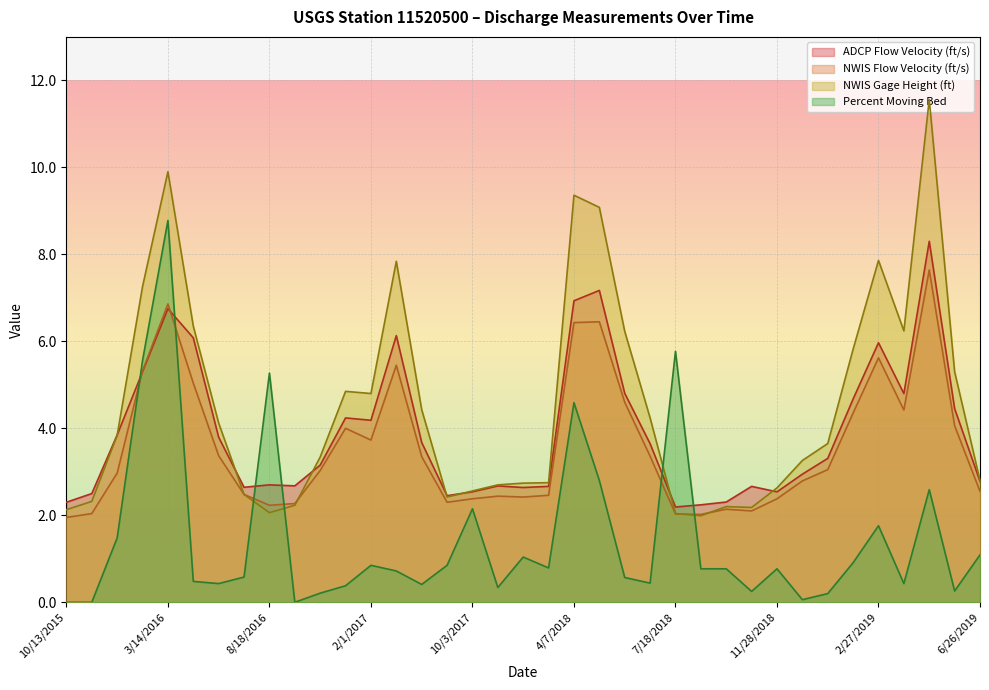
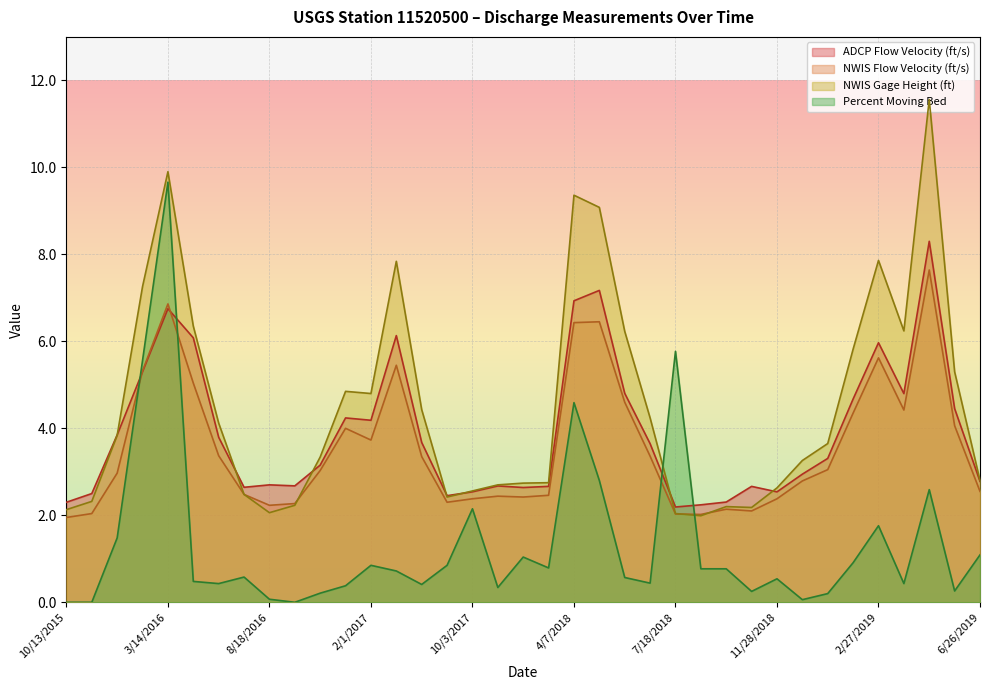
Percent Moving Bed, 3/14/2016: 8.8 -> 9.7
Percent Moving Bed, 8/18/2016: 5.3 -> 0.1
Percent Moving Bed, 11/28/2018: 0.8 -> 0.5
